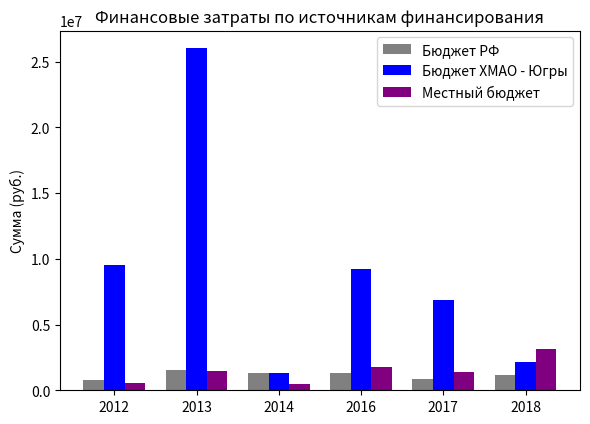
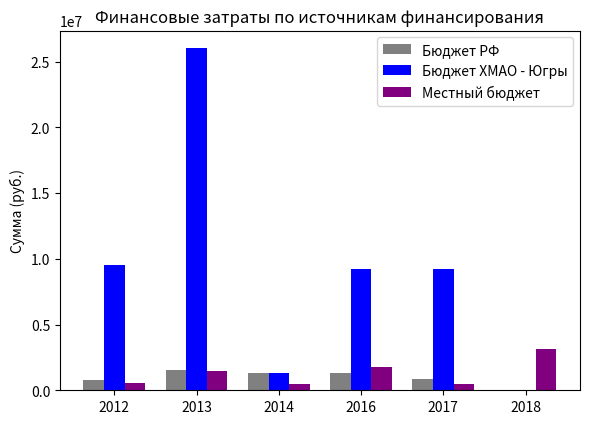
Бюджет ХМАО - Югры, 2017: 6900000 -> 9200000
Местный бюджет, 2017: 1400000 -> 500000
Бюджет РФ, 2018: 1100000 -> 0
Бюджет ХМАО - Югры, 2018: 2100000 -> 0
